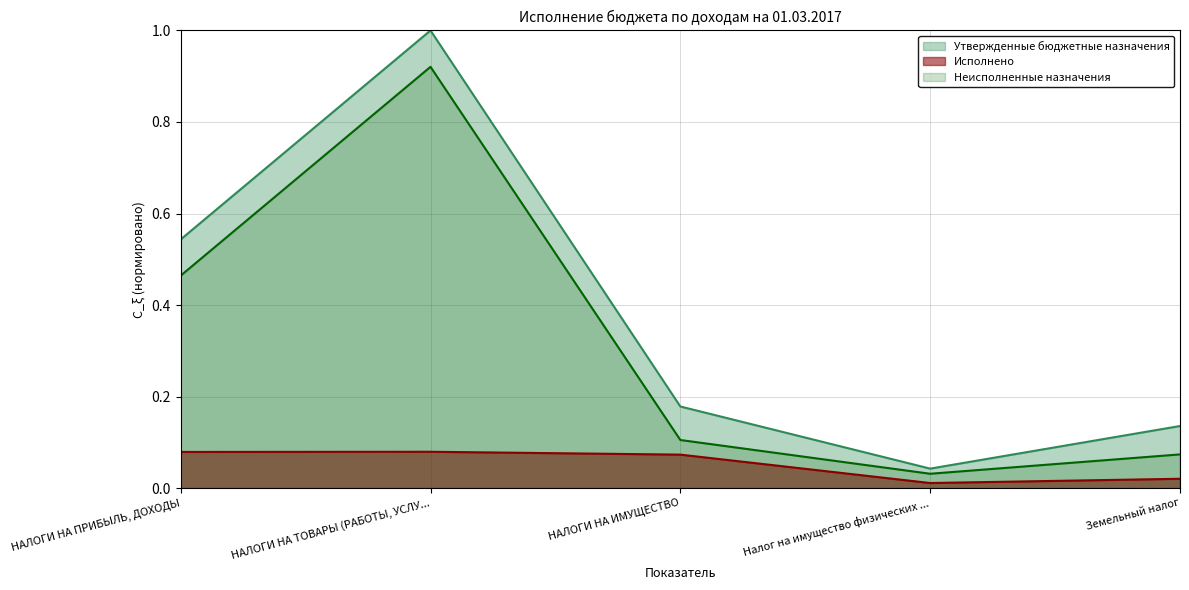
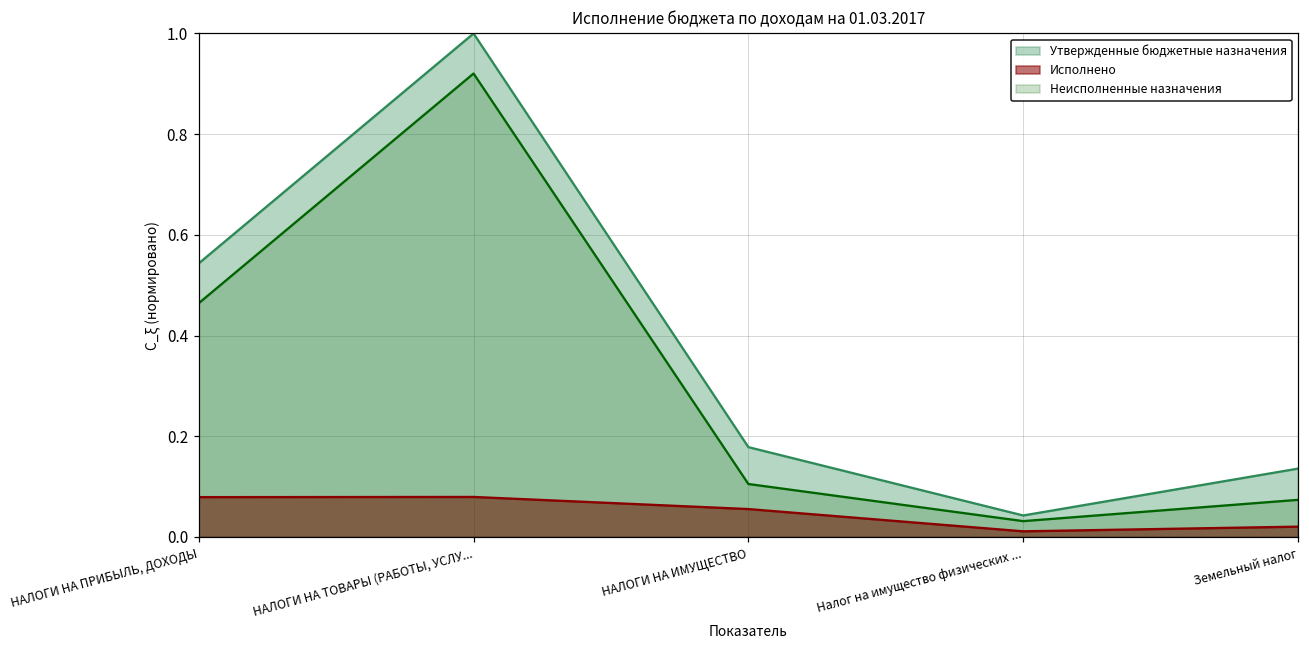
Исполнено, НАЛОГИ НА ИМУЩЕСТВО: 0.07 -> 0.06
